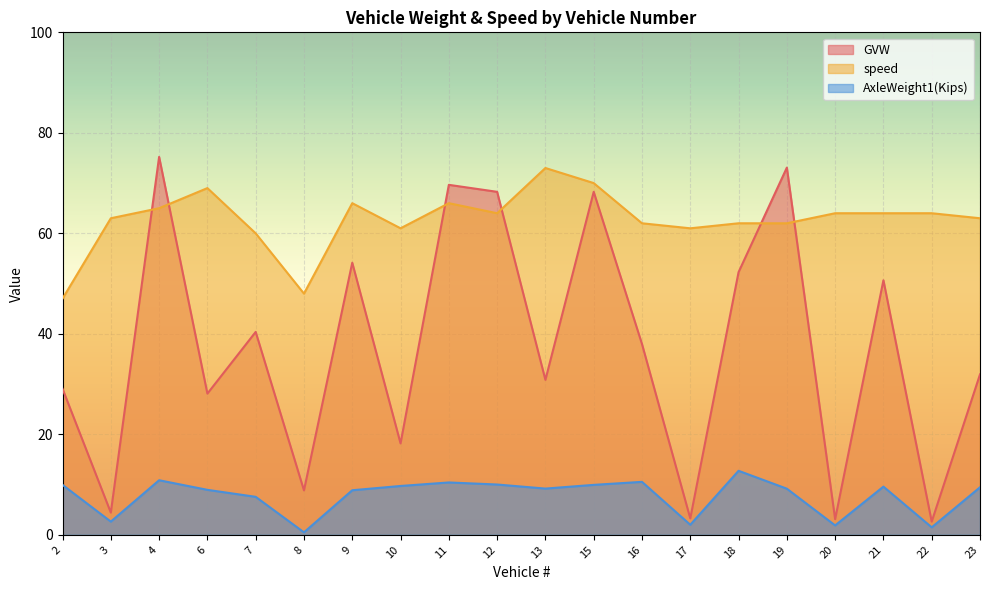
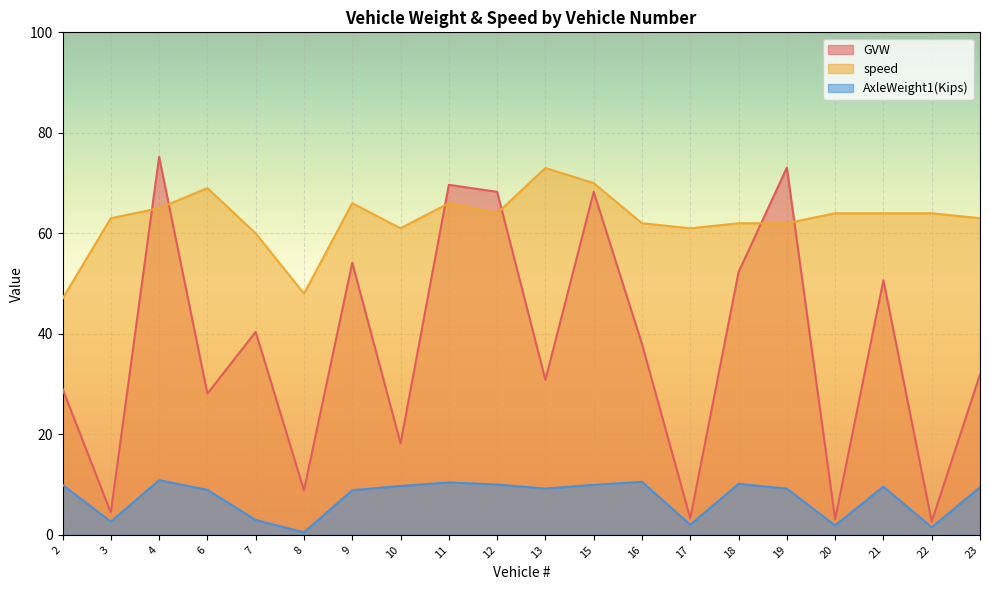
AxleWeight1(Kips), 7: 8 -> 3
AxleWeight1(Kips), 18: 13 -> 10
